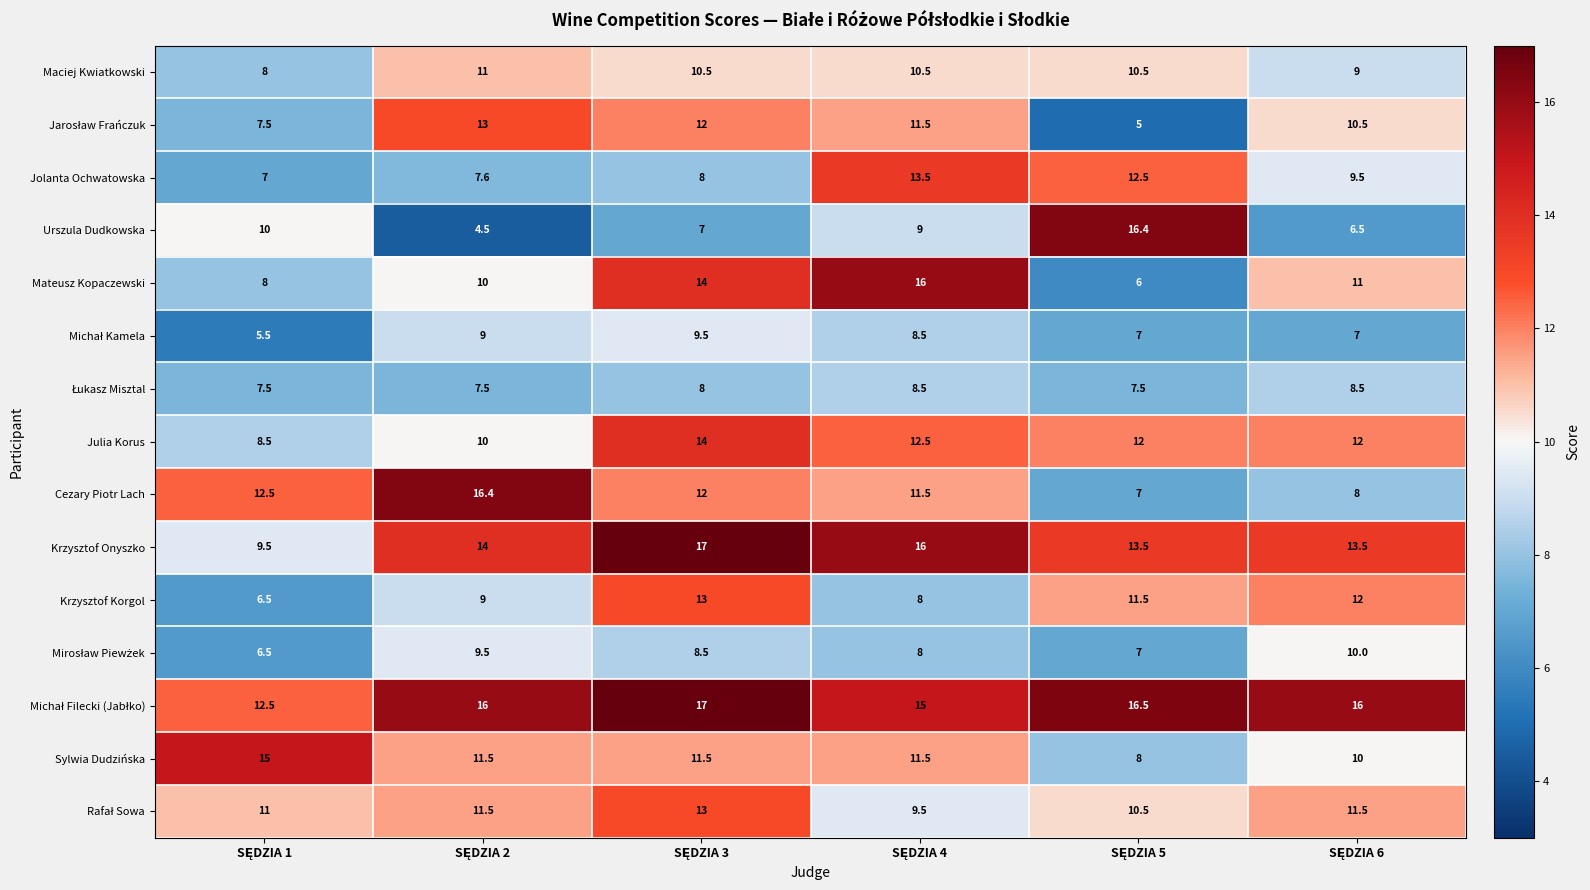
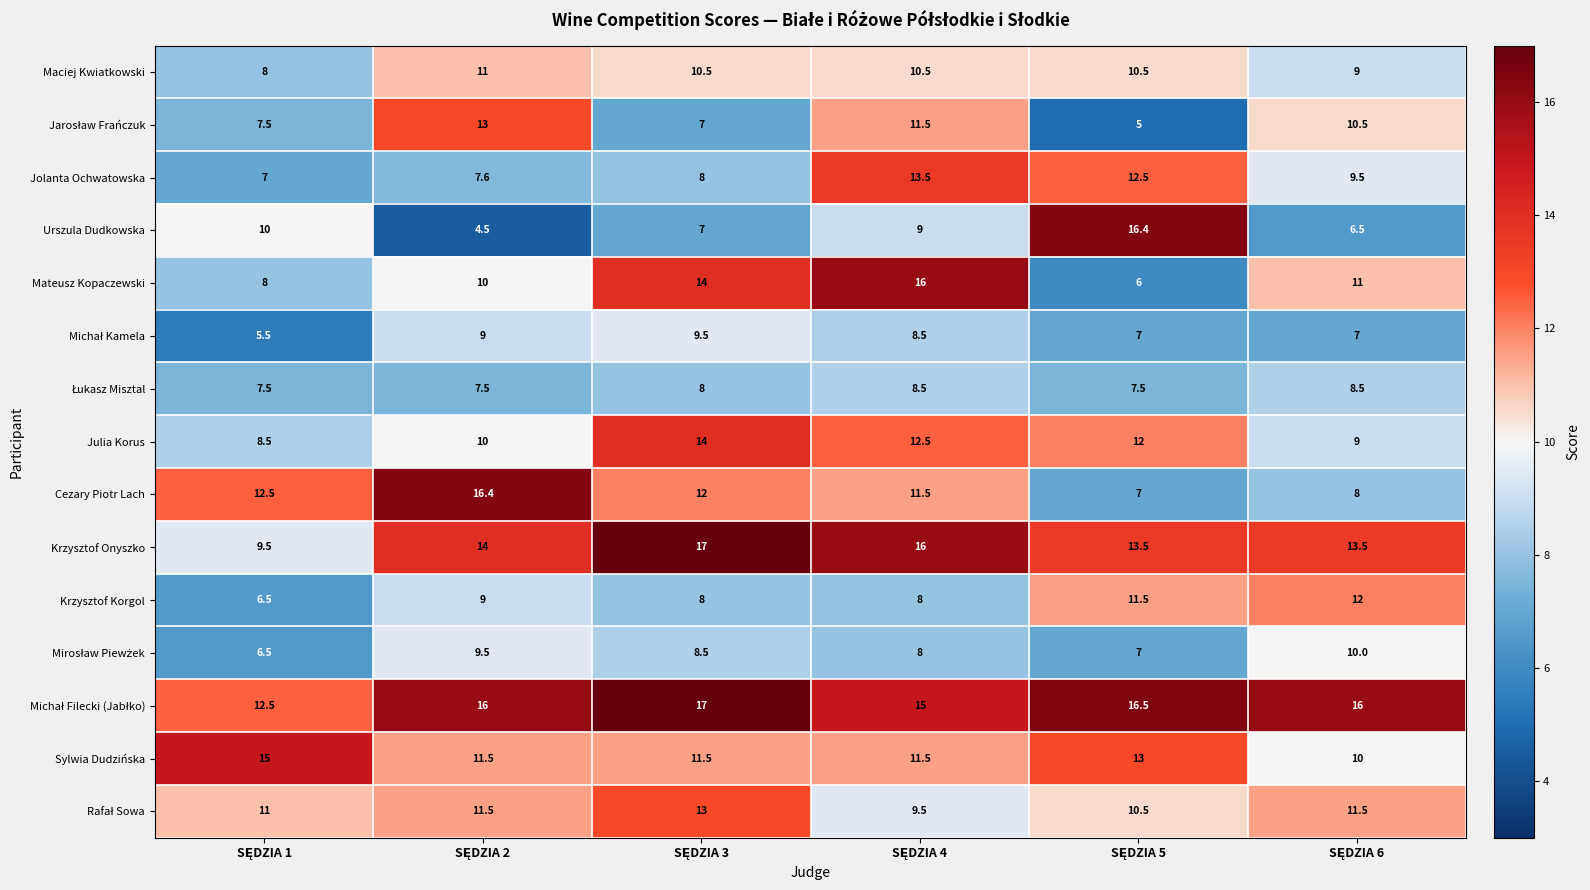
Jarosław Frańczuk, SĘDZIA 3: 12 -> 7
Julia Korus, SĘDZIA 6: 12 -> 9
Krzysztof Korgol, SĘDZIA 3: 13 -> 8
Sylwia Dudzińska, SĘDZIA 5: 8 -> 13
